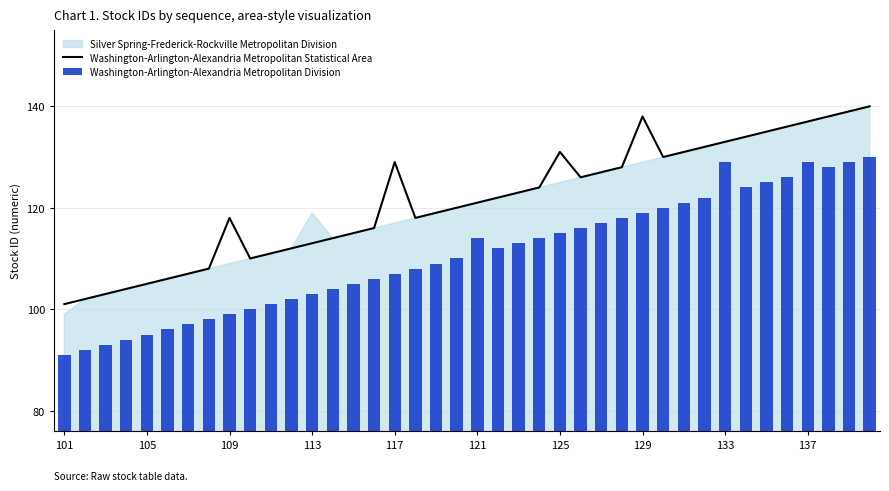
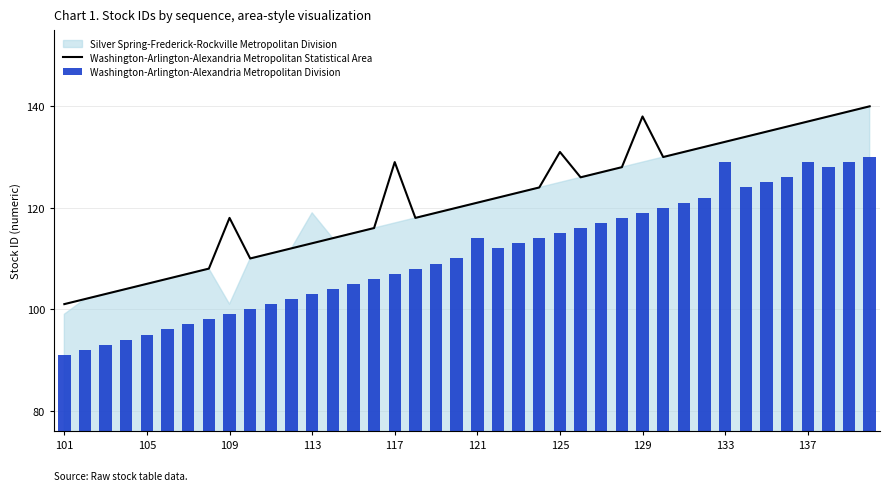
Silver Spring-Frederick-Rockville Metropolitan Division, 109: 109 -> 101
